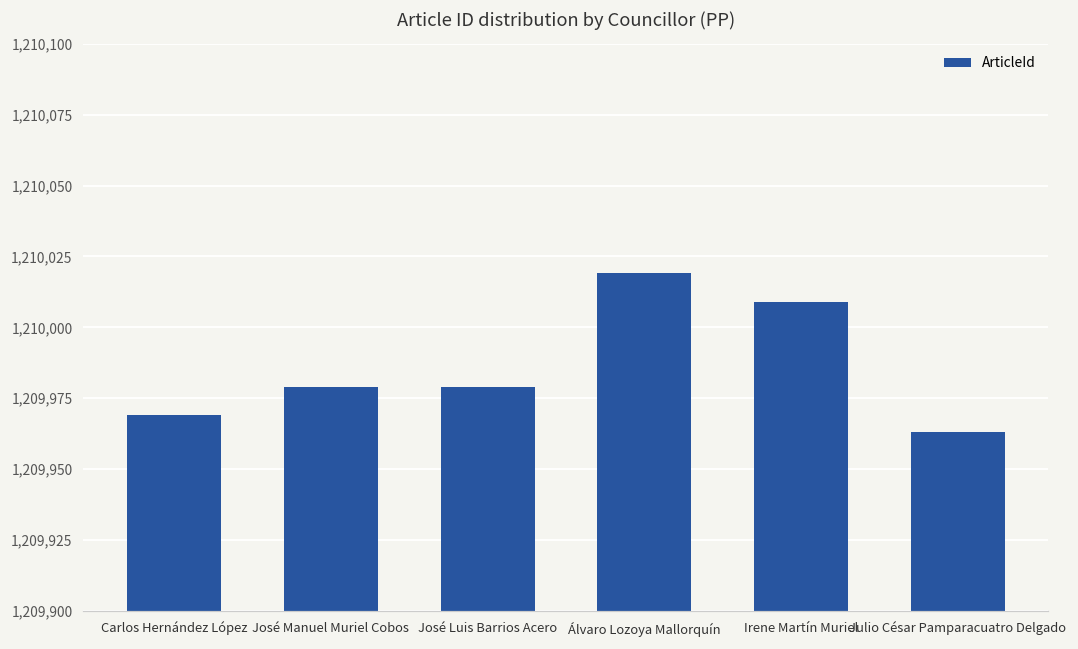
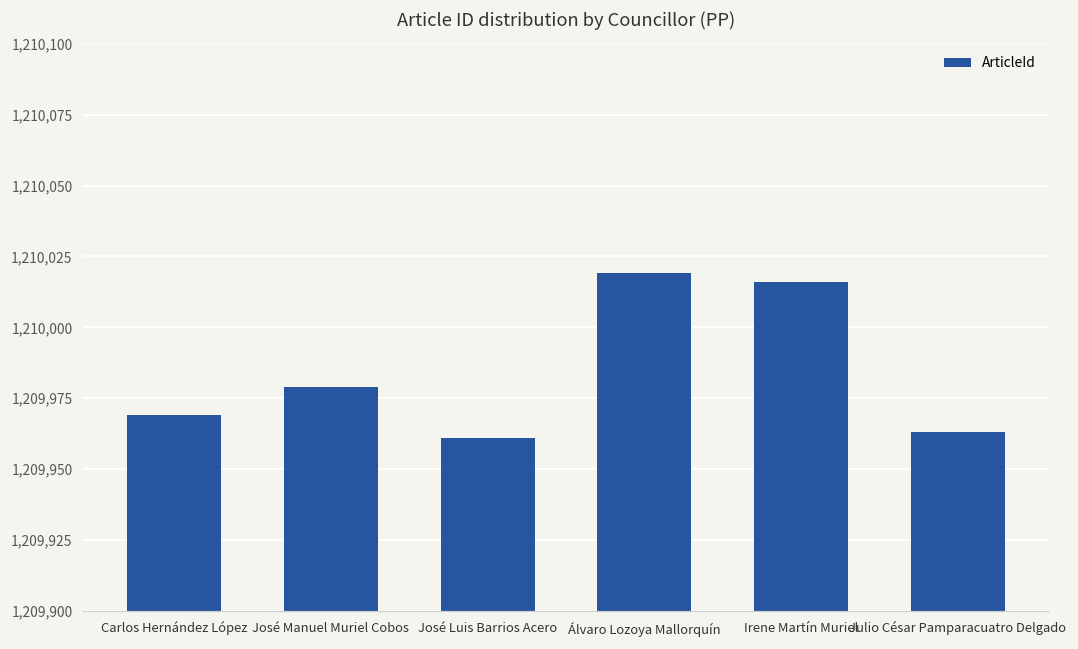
José Luis Barrios Acero: 1,209,979 -> 1,209,961
Irene Martín Muriel: 1,210,009 -> 1,210,016
